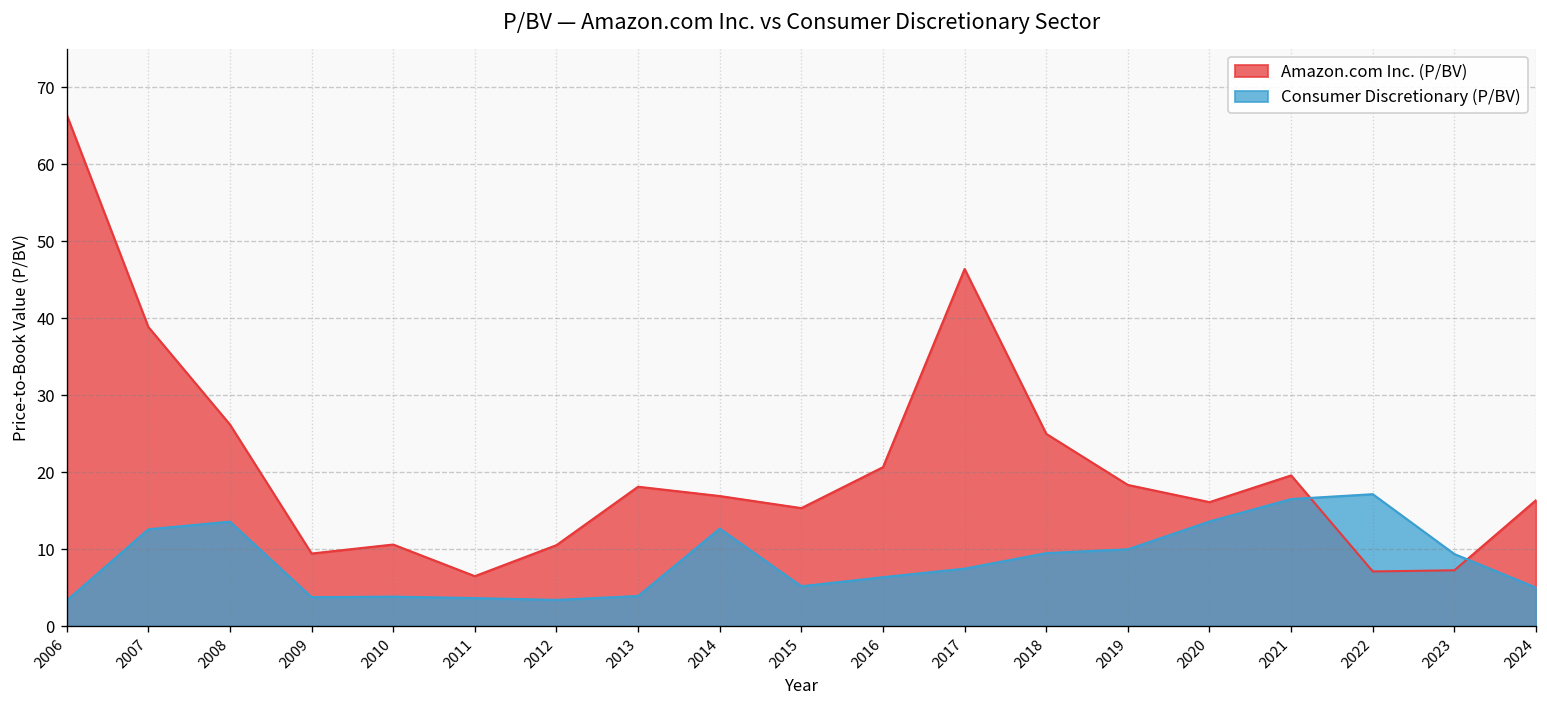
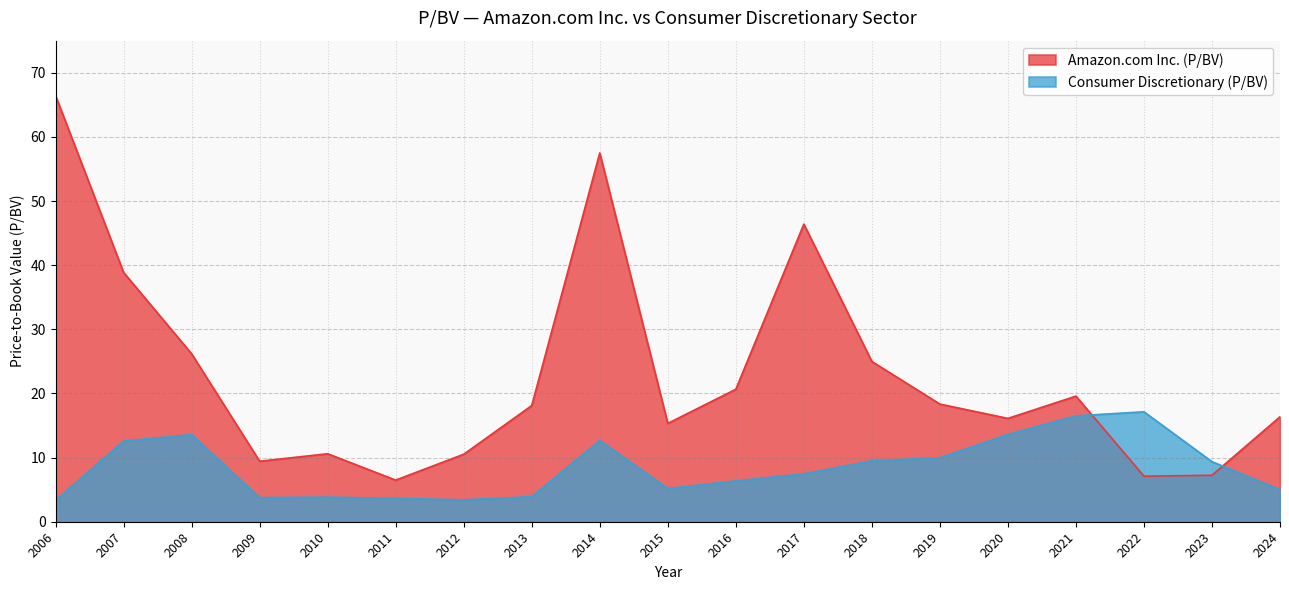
Amazon.com Inc. (P/BV), 2014: 17 -> 58
